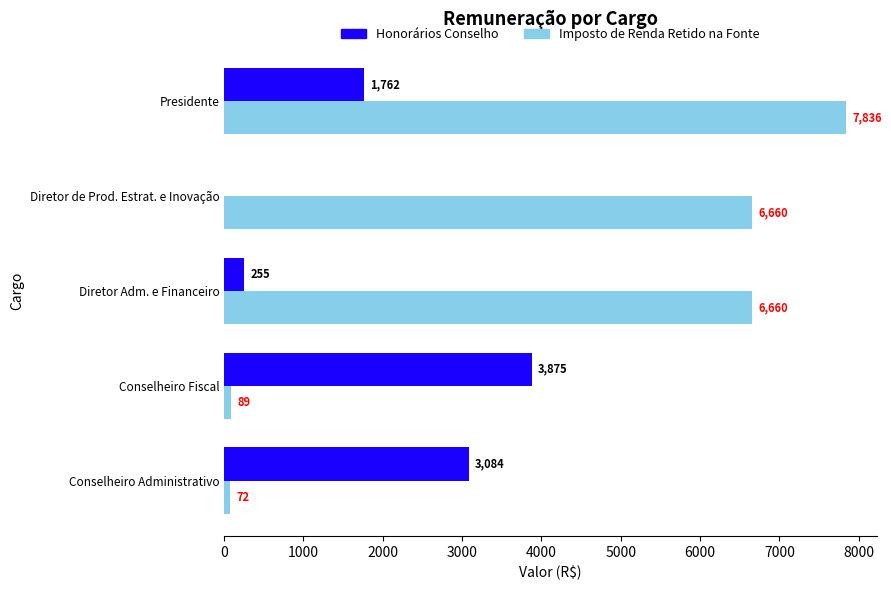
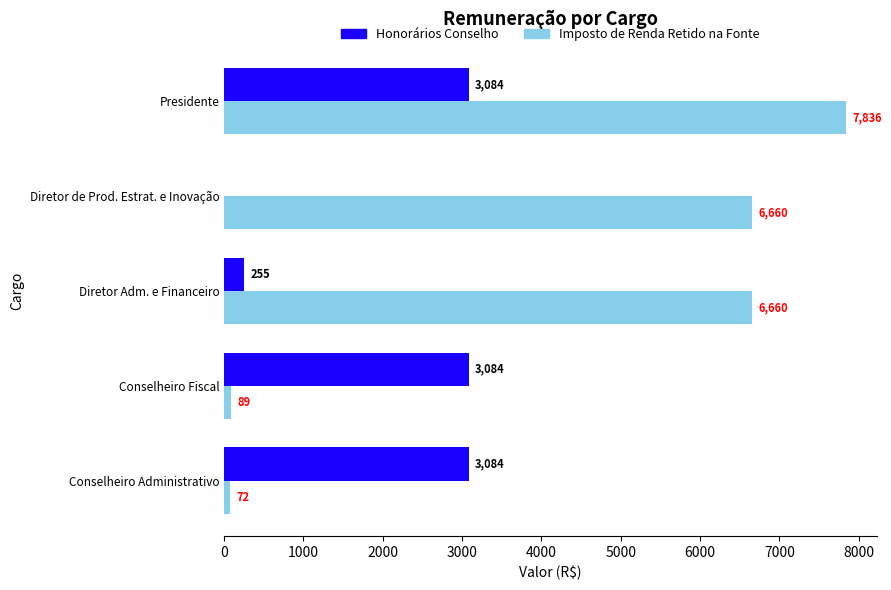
Honorários Conselho, Presidente: 1,762 -> 3,084
Honorários Conselho, Conselheiro Fiscal: 3,875 -> 3,084
